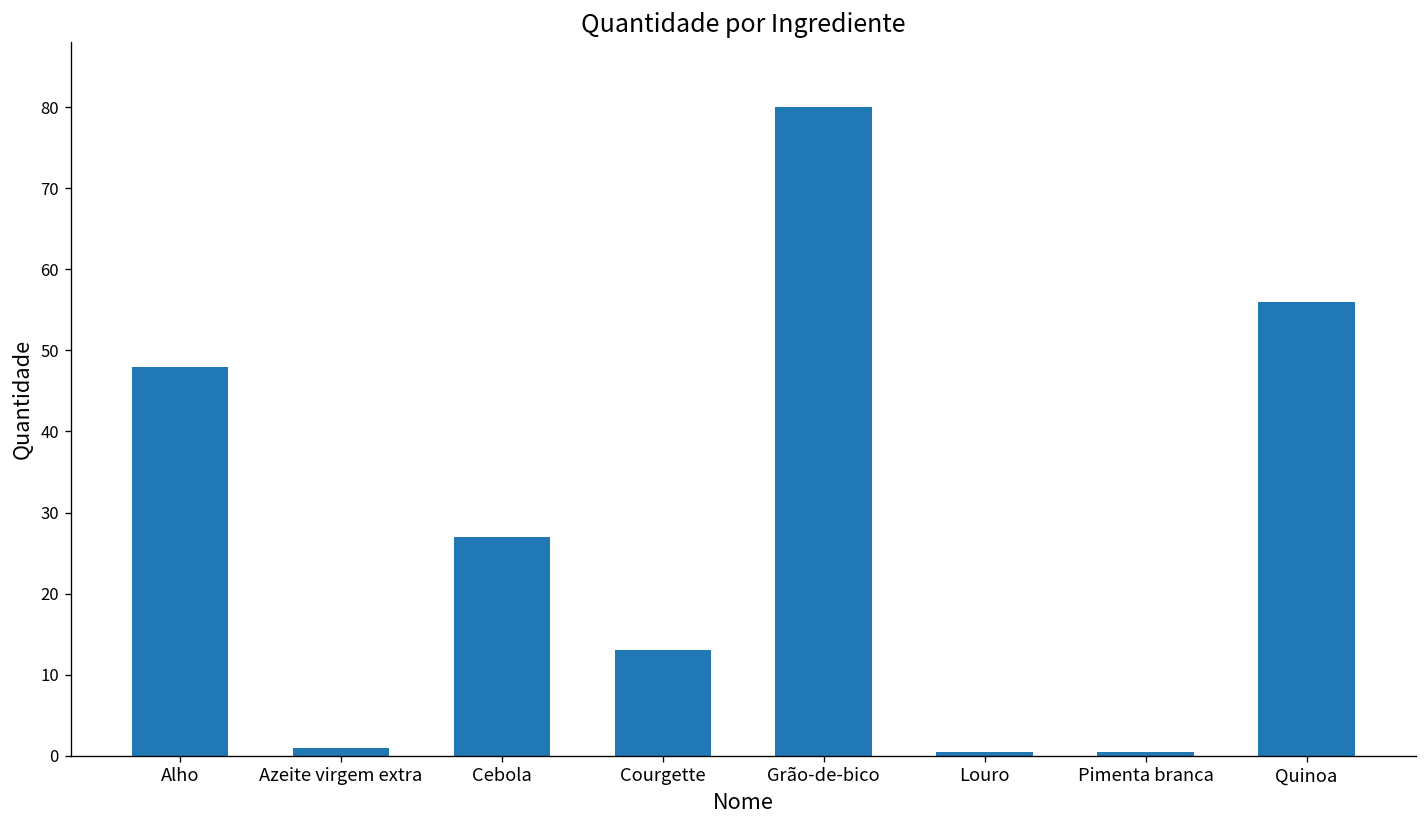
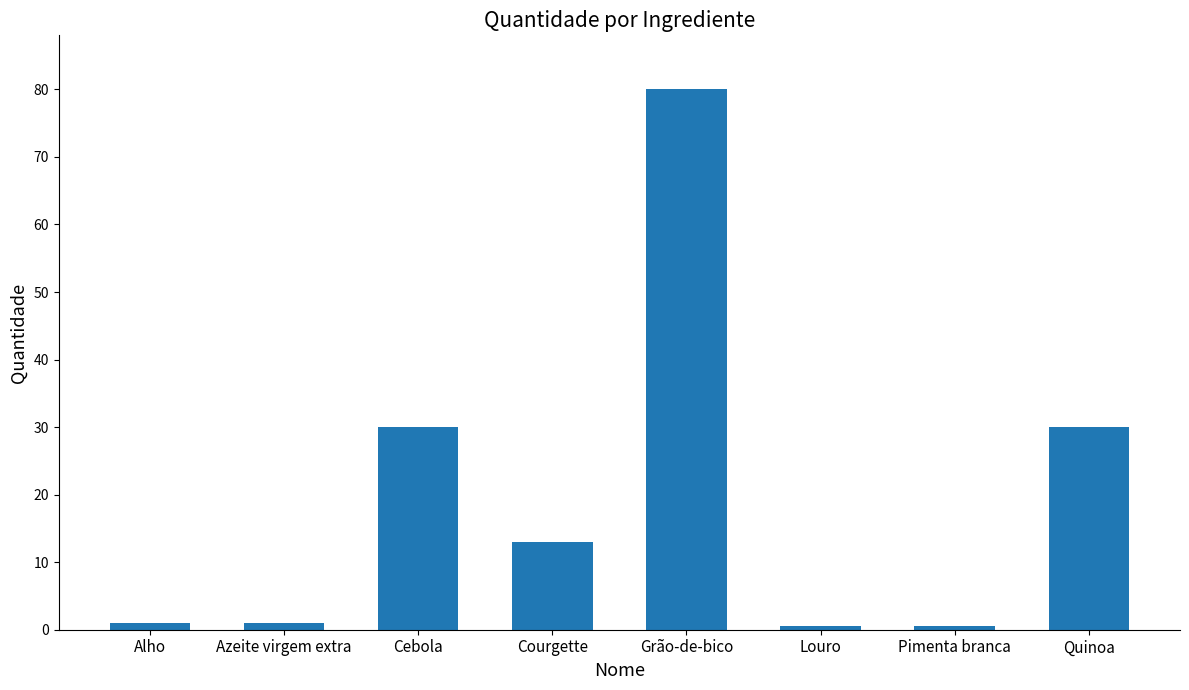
Alho: 48 -> 1
Cebola: 27 -> 30
Quinoa: 56 -> 30
